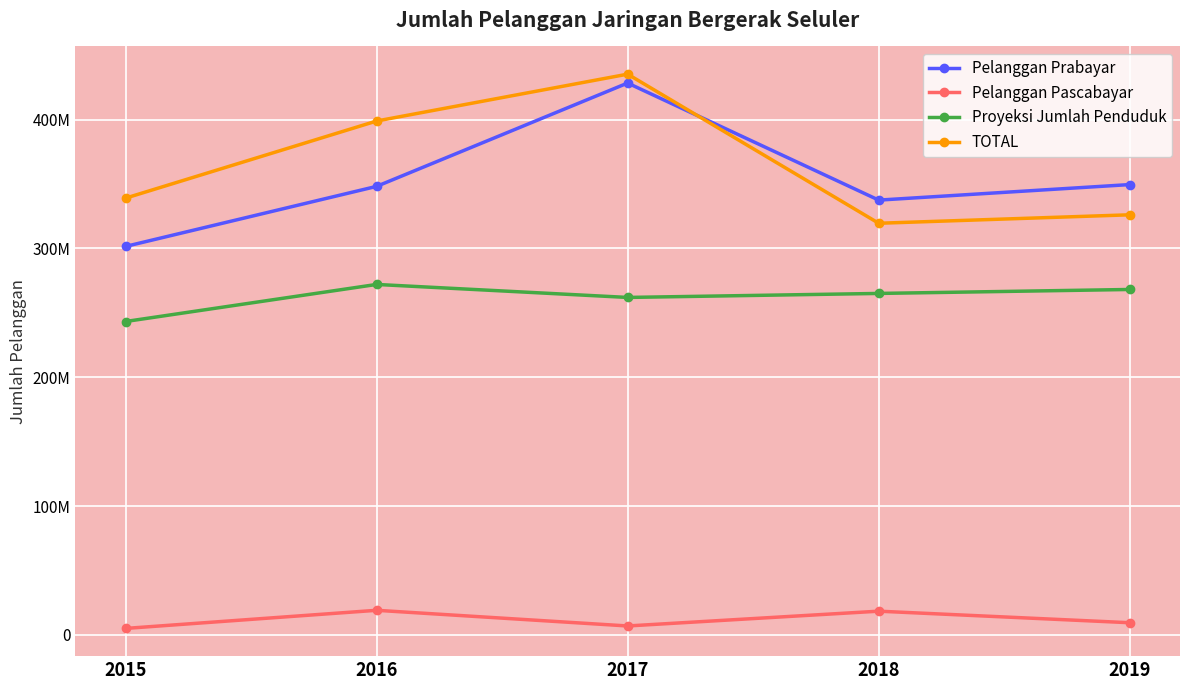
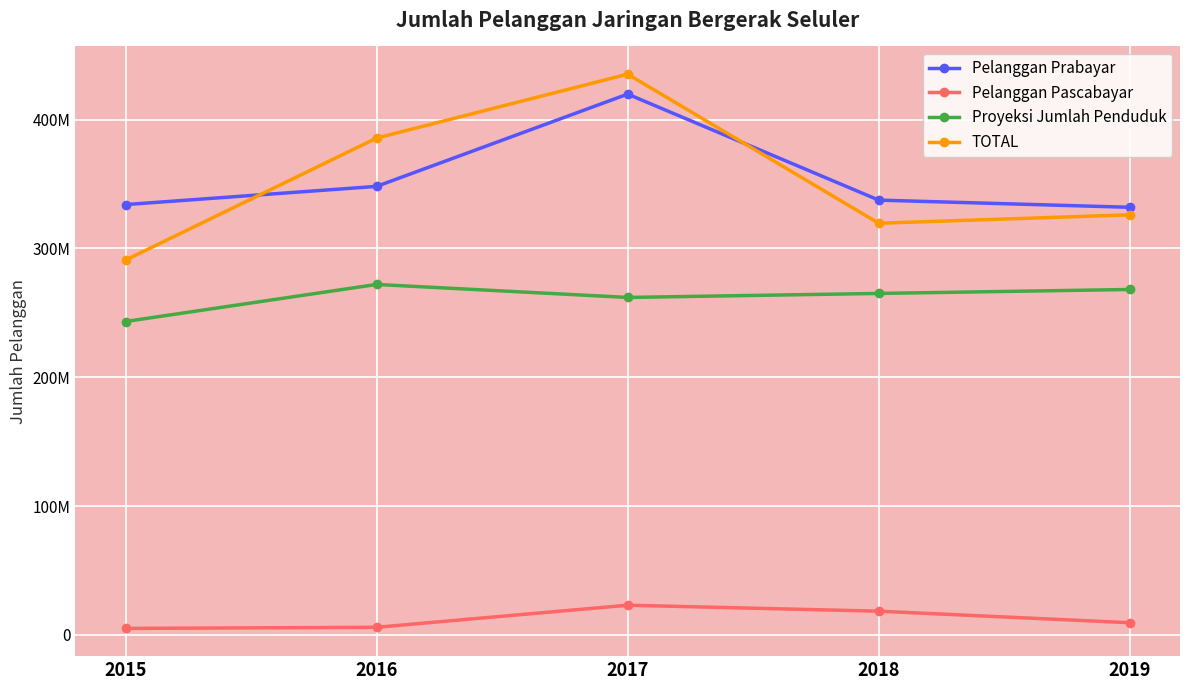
Pelanggan Prabayar, 2015: 301000000 -> 334000000
TOTAL, 2015: 339000000 -> 291000000
Pelanggan Pascabayar, 2016: 19000000 -> 6000000
TOTAL, 2016: 399000000 -> 386000000
Pelanggan Prabayar, 2017: 428000000 -> 420000000
Pelanggan Pascabayar, 2017: 7000000 -> 23000000
Pelanggan Prabayar, 2019: 349000000 -> 332000000
